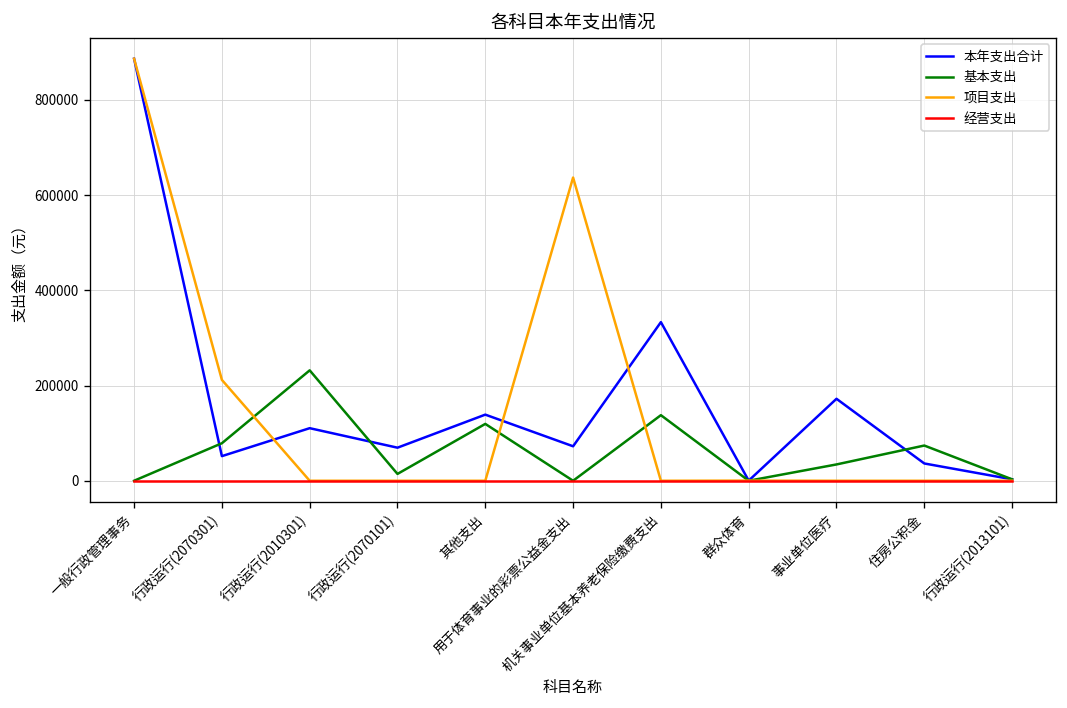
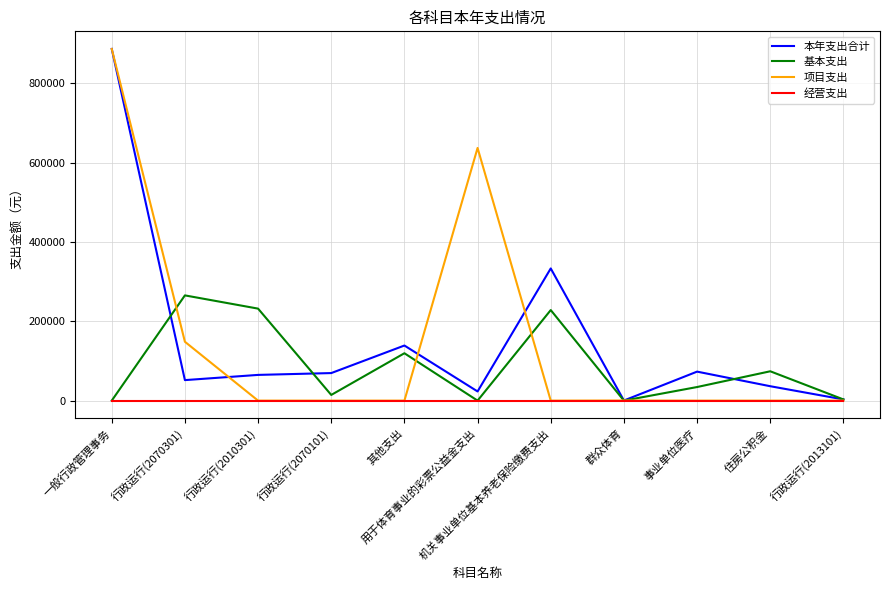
基本支出, 行政运行(2070301): 80000 -> 270000
项目支出, 行政运行(2070301): 210000 -> 150000
本年支出合计, 行政运行(2010301): 110000 -> 60000
本年支出合计, 用于体育事业的彩票公益金支出: 70000 -> 20000
基本支出, 机关事业单位基本养老保险缴费支出: 140000 -> 230000
本年支出合计, 事业单位医疗: 170000 -> 70000
